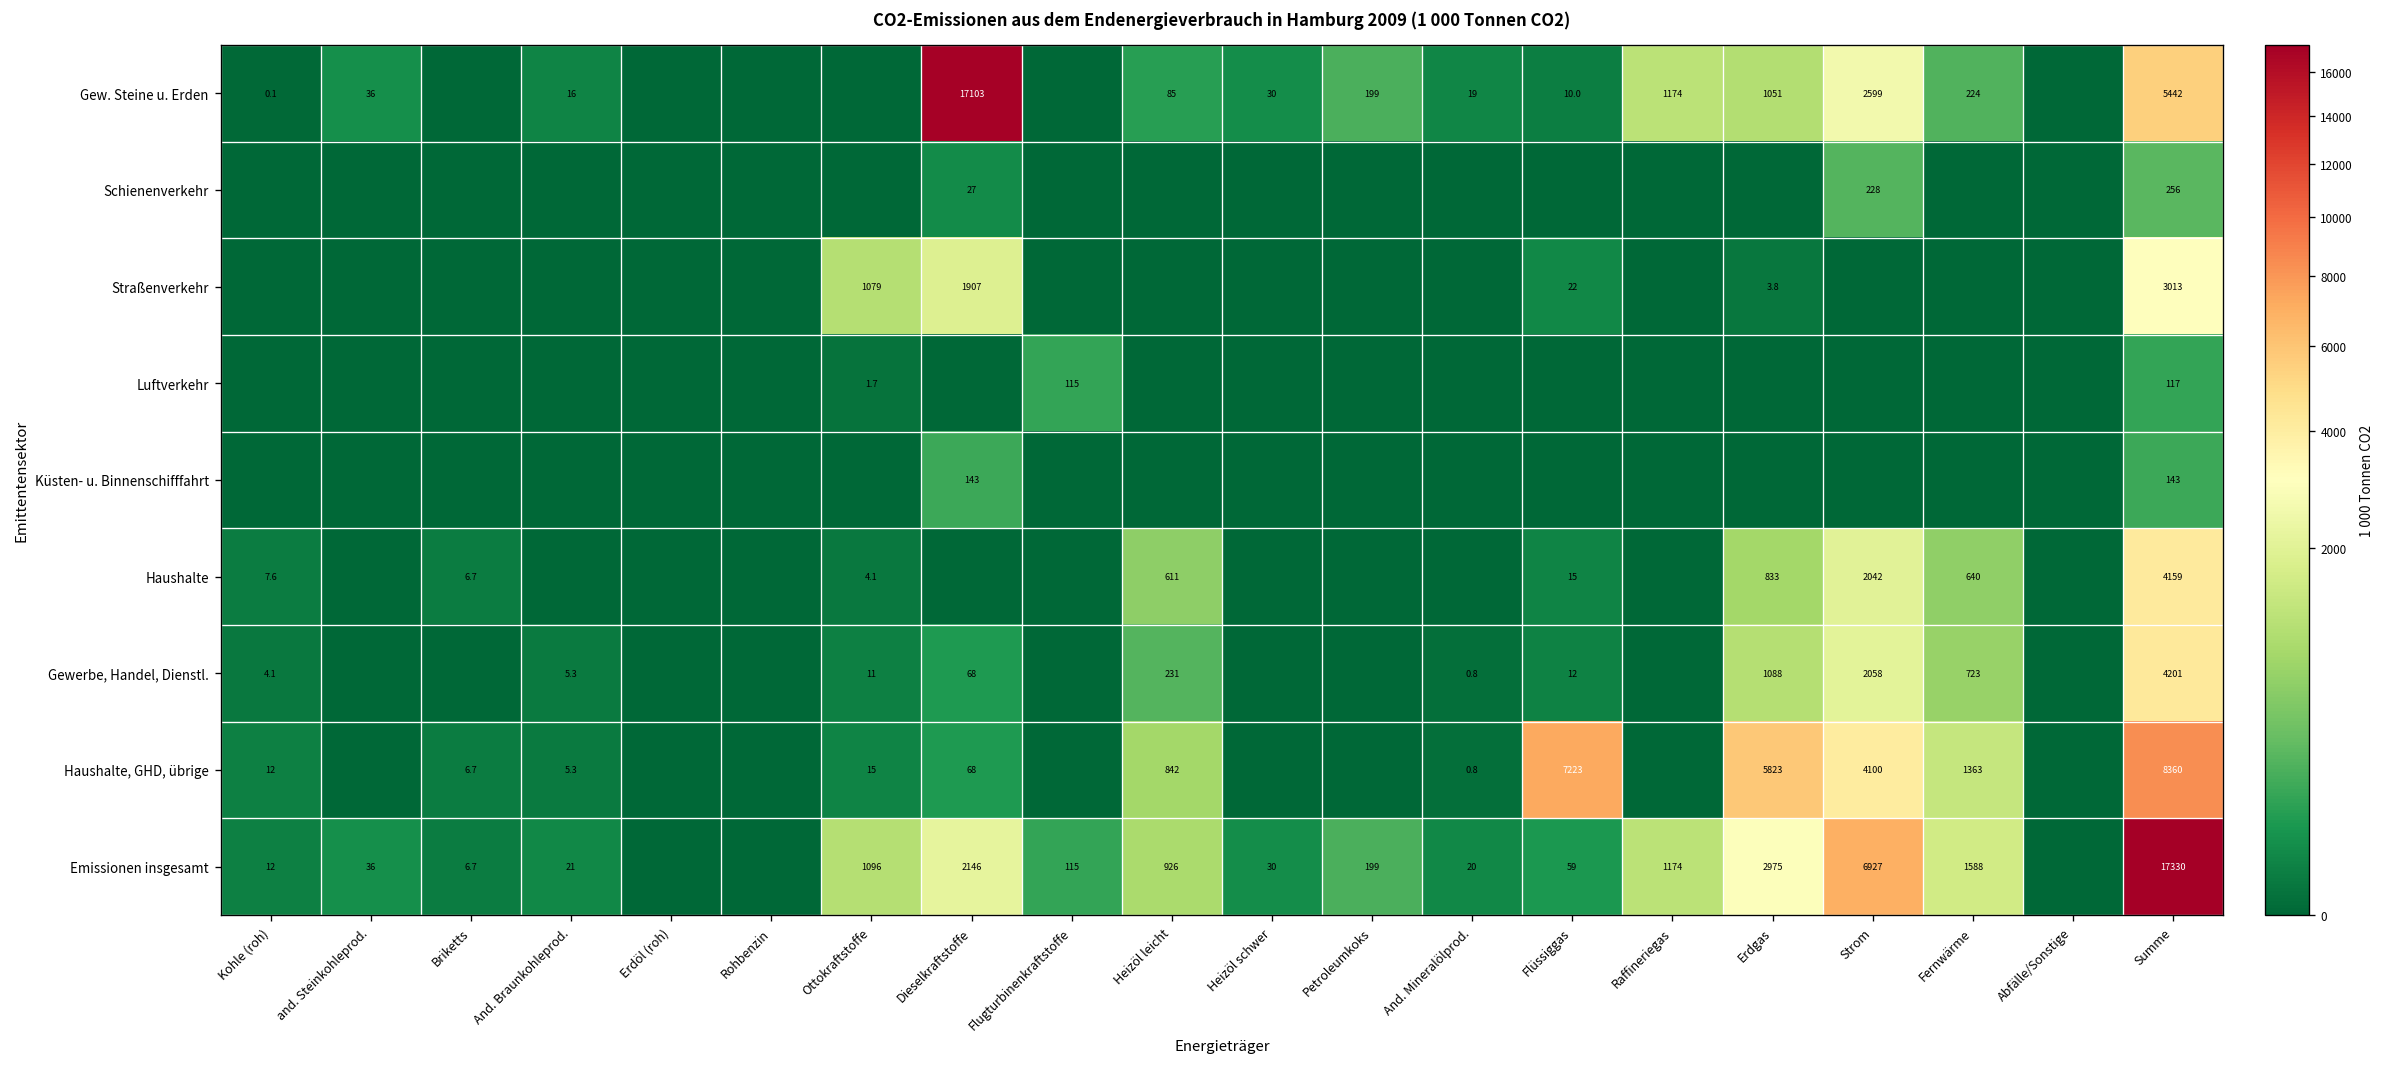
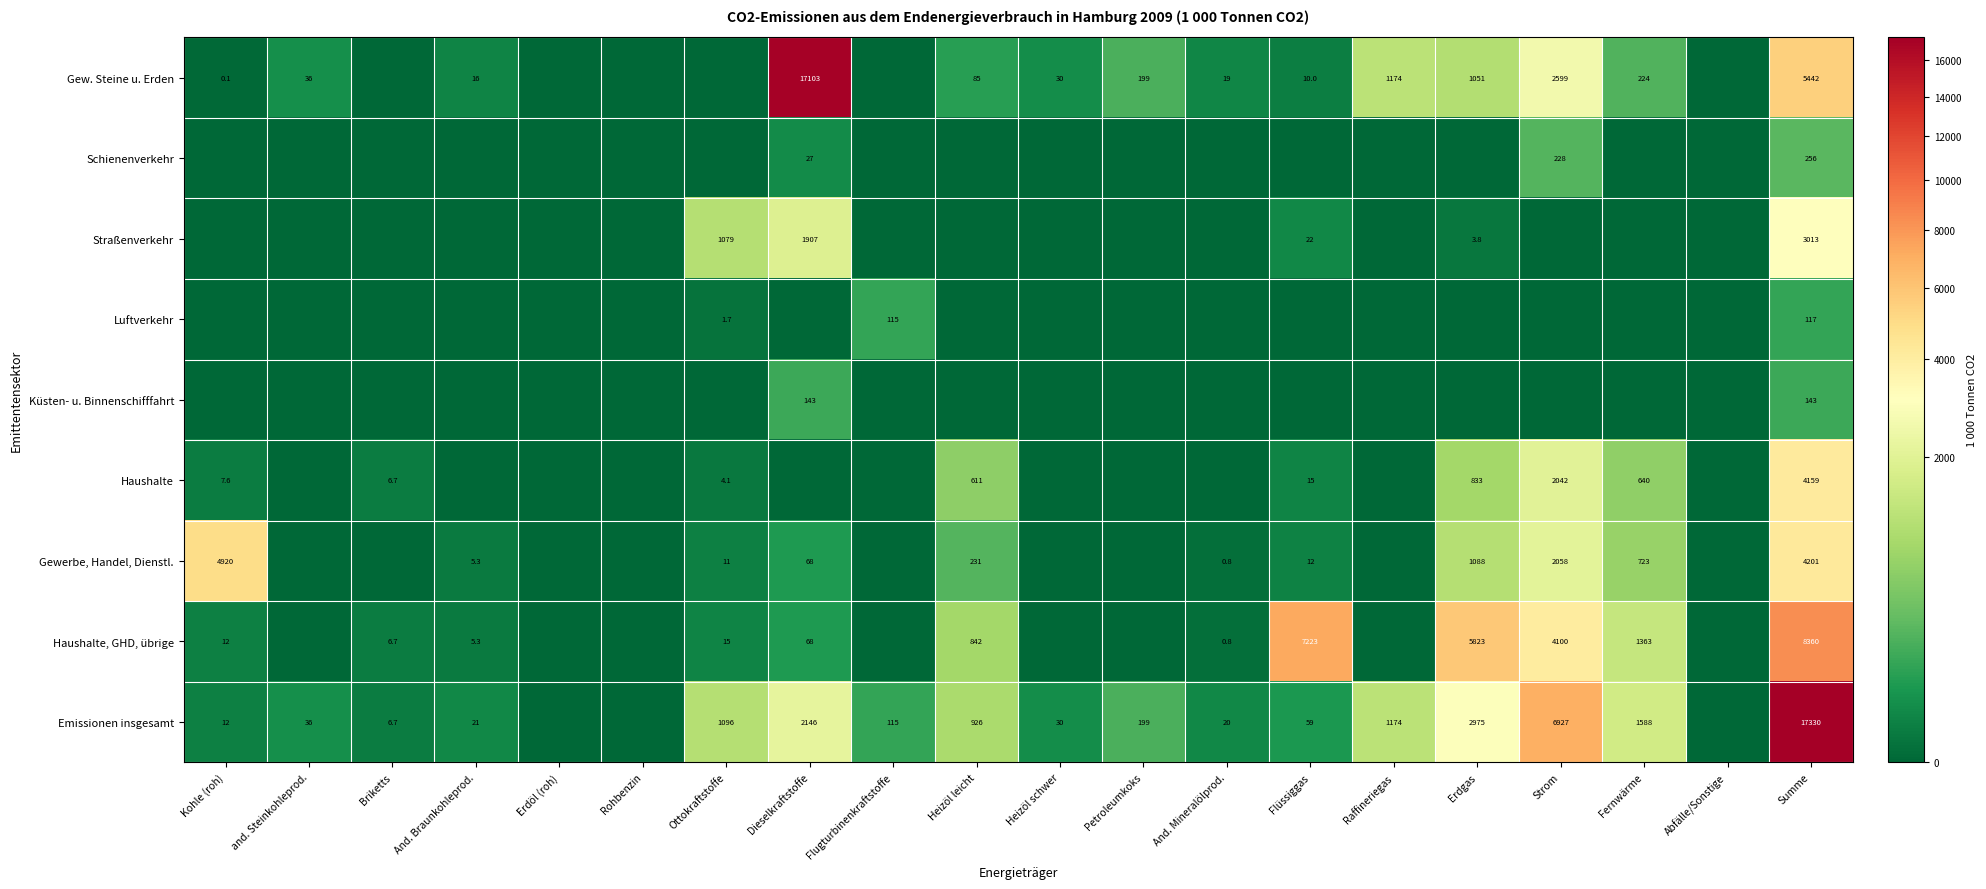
Gewerbe, Handel, Dienstl., Kohle (roh): 4.1 -> 4920
